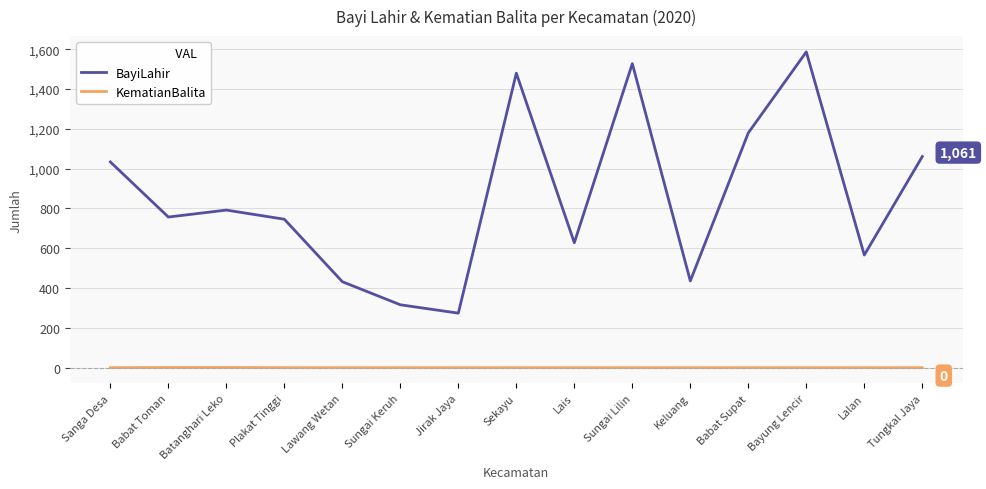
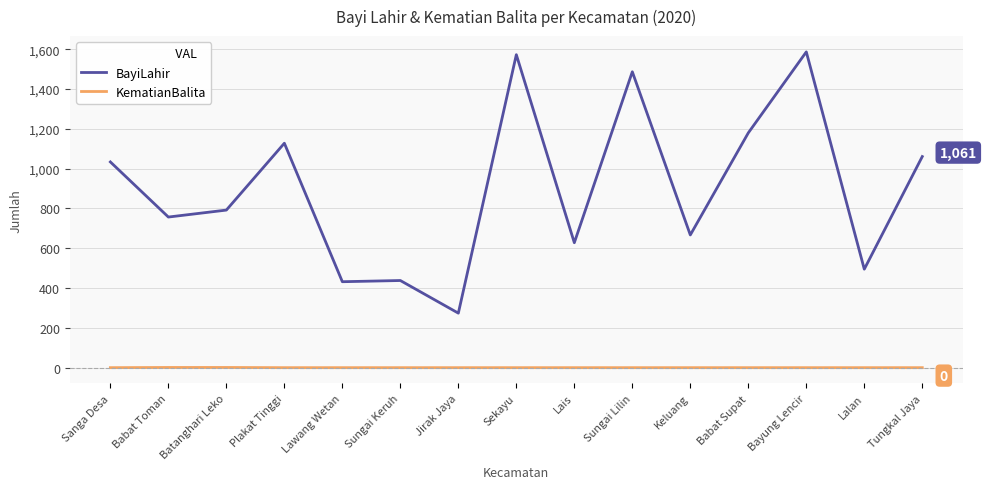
BayiLahir, Plakat Tinggi: 750 -> 1,130
BayiLahir, Sungai Keruh: 320 -> 440
BayiLahir, Sekayu: 1,480 -> 1,570
BayiLahir, Sungai Lilin: 1,530 -> 1,490
BayiLahir, Keluang: 440 -> 670
BayiLahir, Lalan: 570 -> 500
